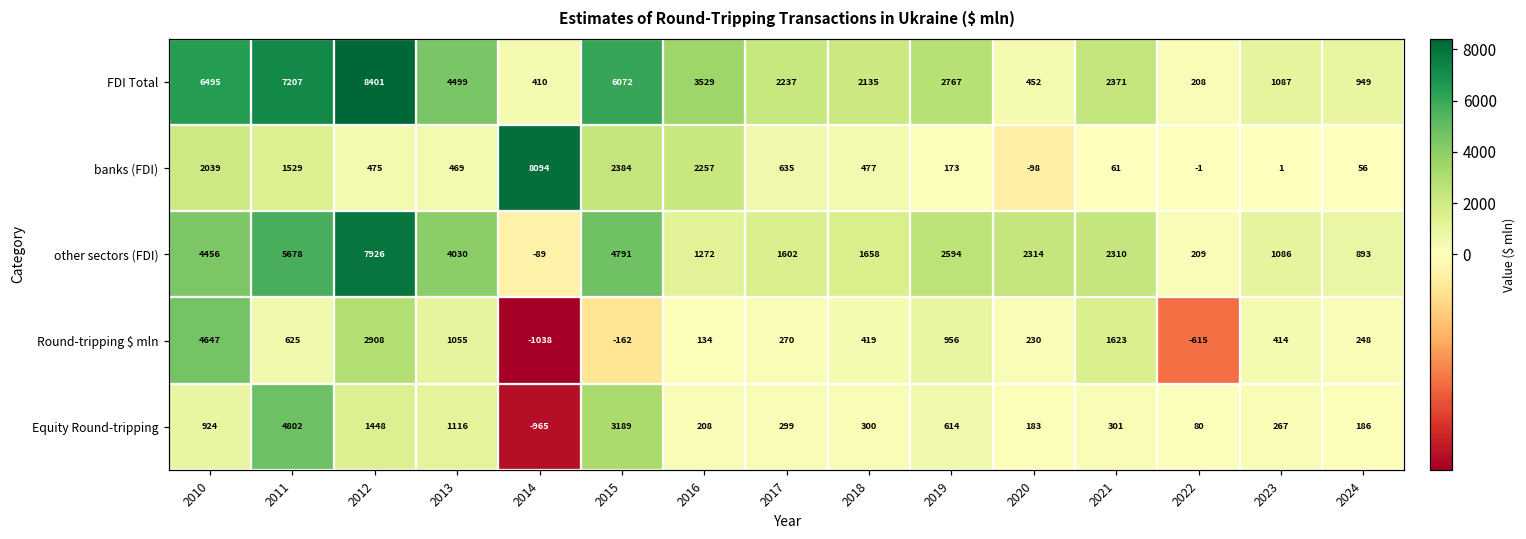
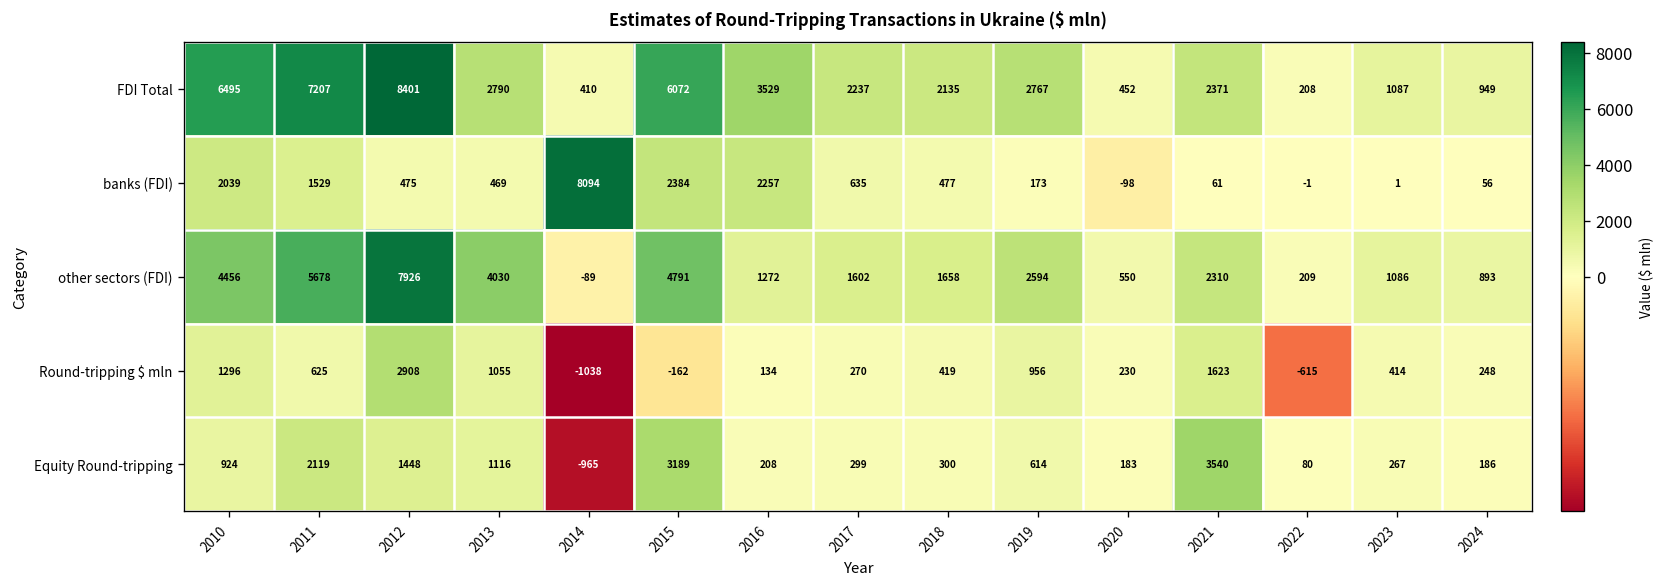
FDI Total, 2013: 4499 -> 2790
other sectors (FDI), 2020: 2314 -> 550
Round-tripping $ mln, 2010: 4647 -> 1296
Equity Round-tripping, 2011: 4802 -> 2119
Equity Round-tripping, 2021: 301 -> 3540
